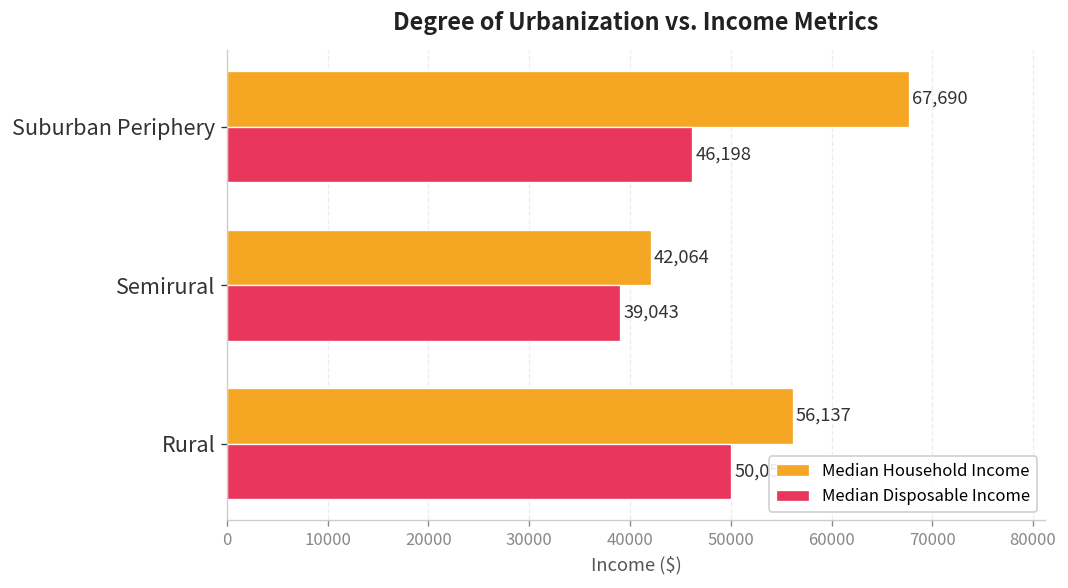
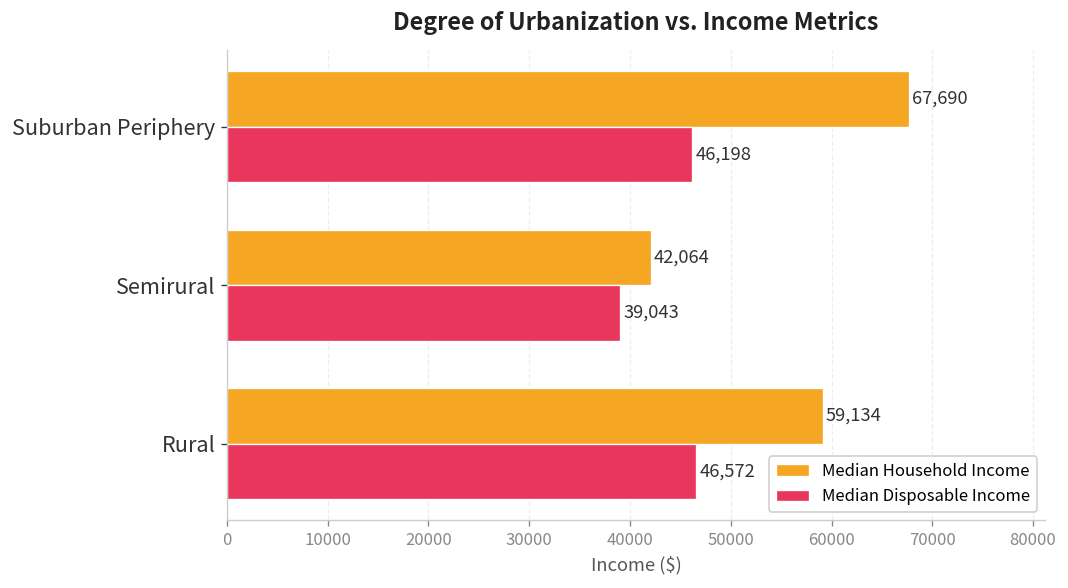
Median Household Income, Rural: 56,137 -> 59,134
Median Disposable Income, Rural: 50000 -> 47000
